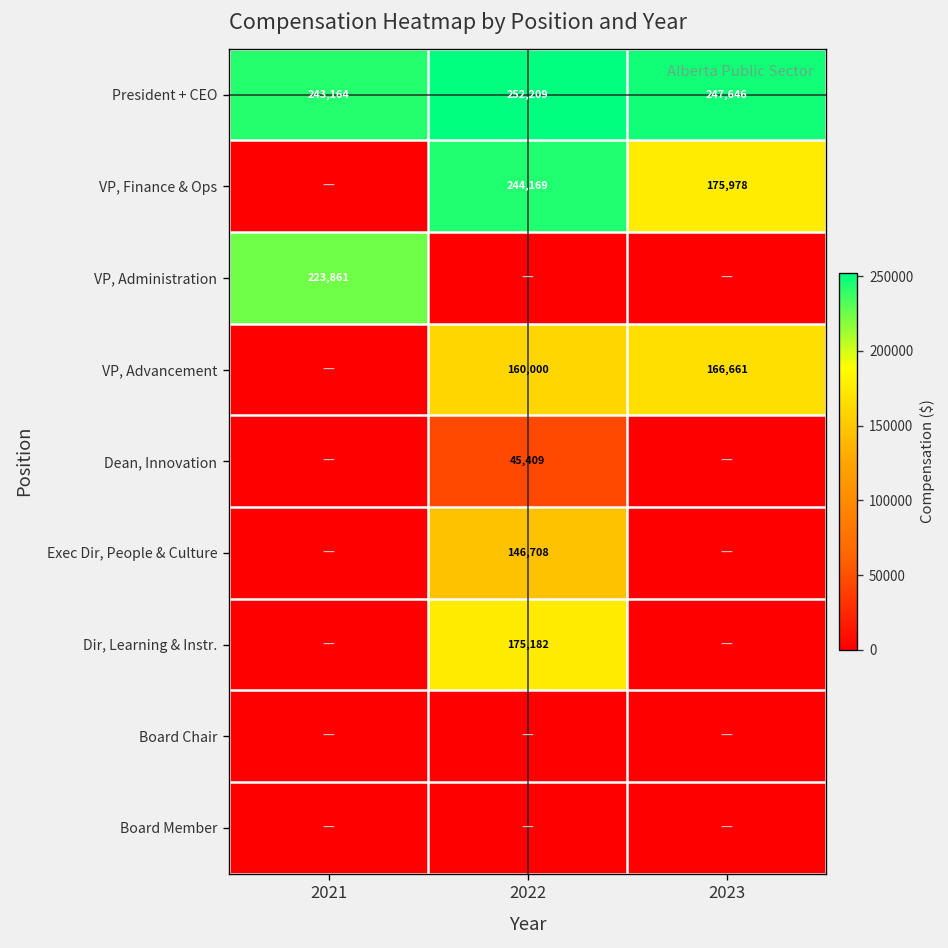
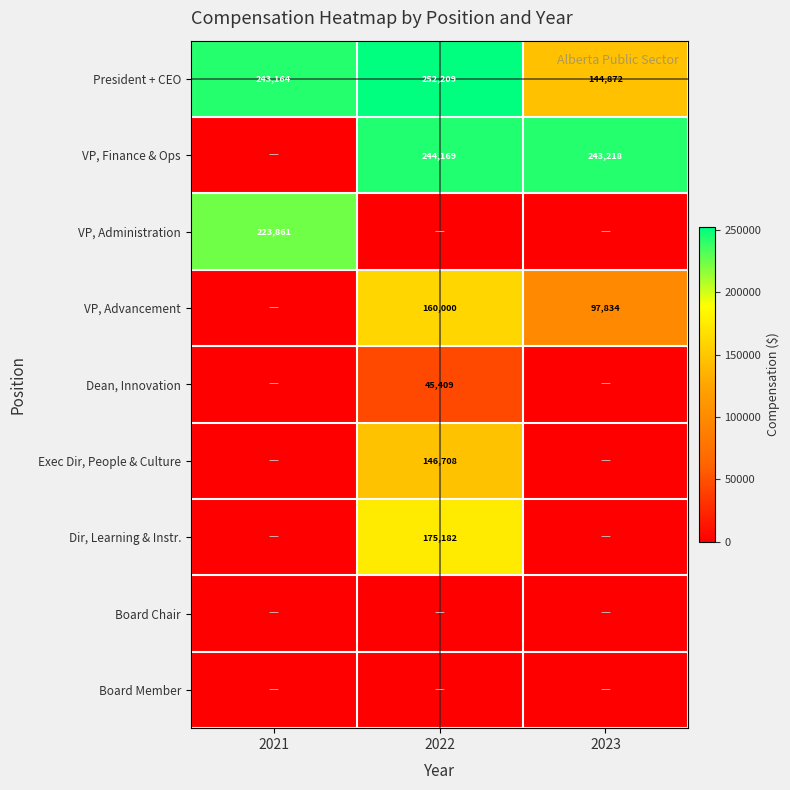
President + CEO, 2023: 247,646 -> 144,872
VP, Finance & Ops, 2023: 175,978 -> 243,218
VP, Advancement, 2023: 166,661 -> 97,834
